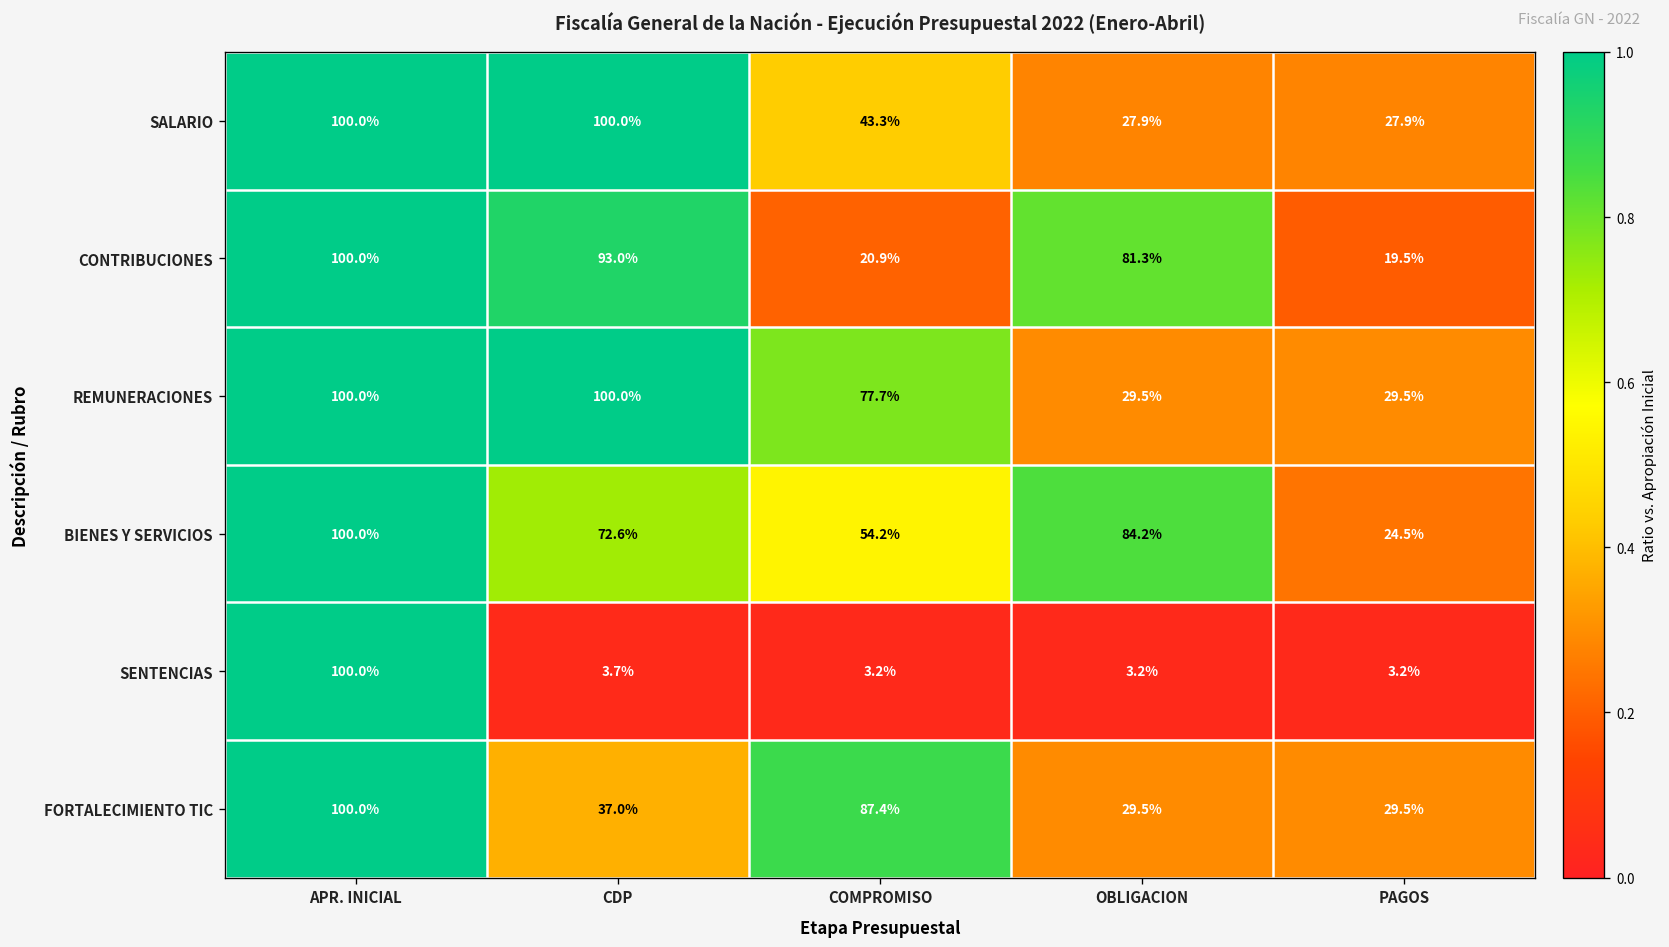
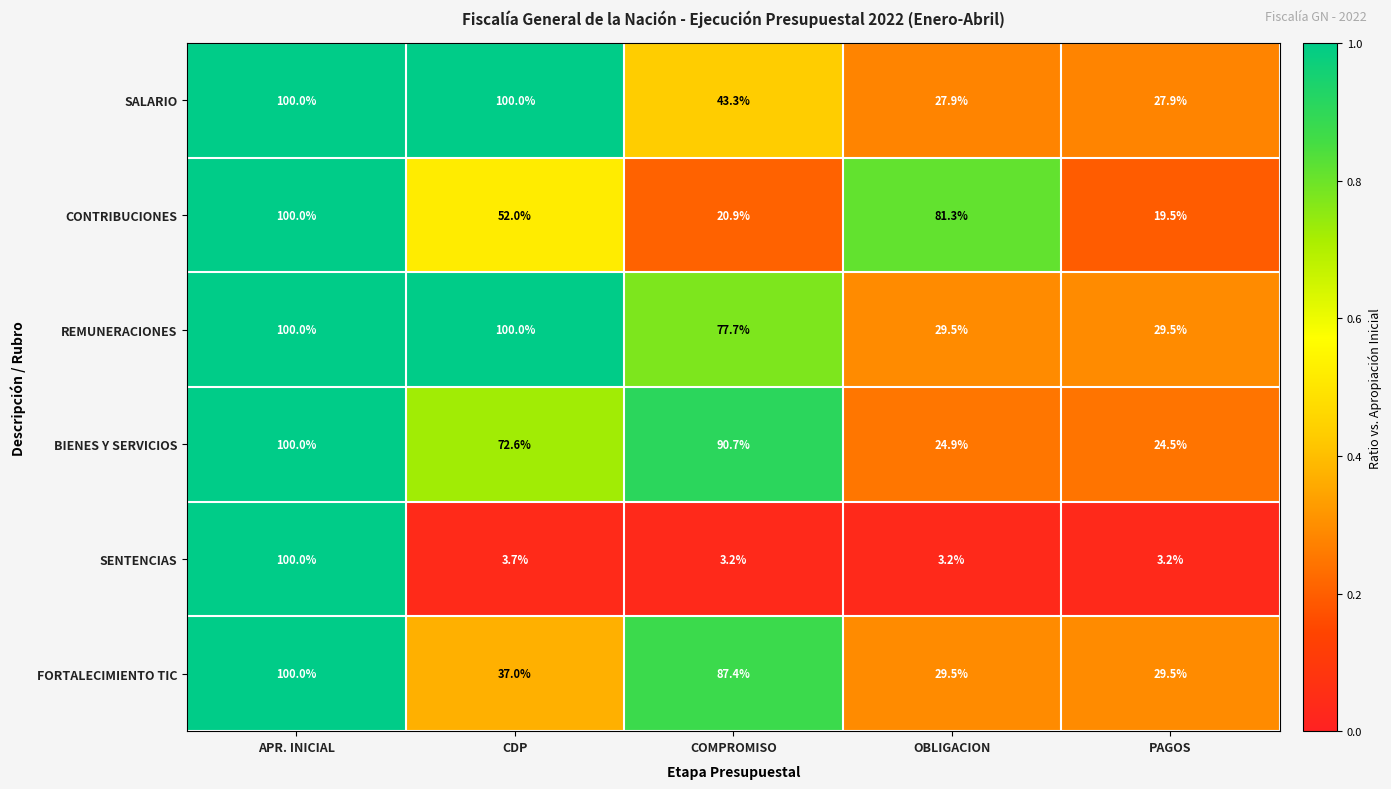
CONTRIBUCIONES, CDP: 93.0% -> 52.0%
BIENES Y SERVICIOS, COMPROMISO: 54.2% -> 90.7%
BIENES Y SERVICIOS, OBLIGACION: 84.2% -> 24.9%
